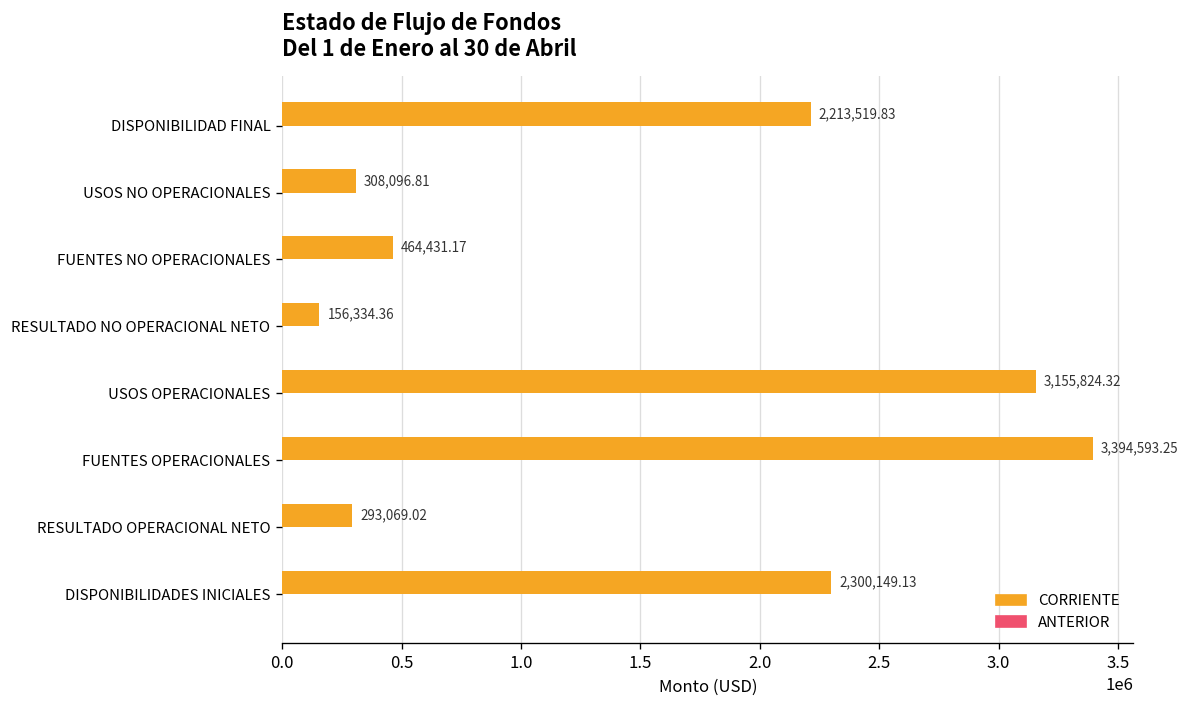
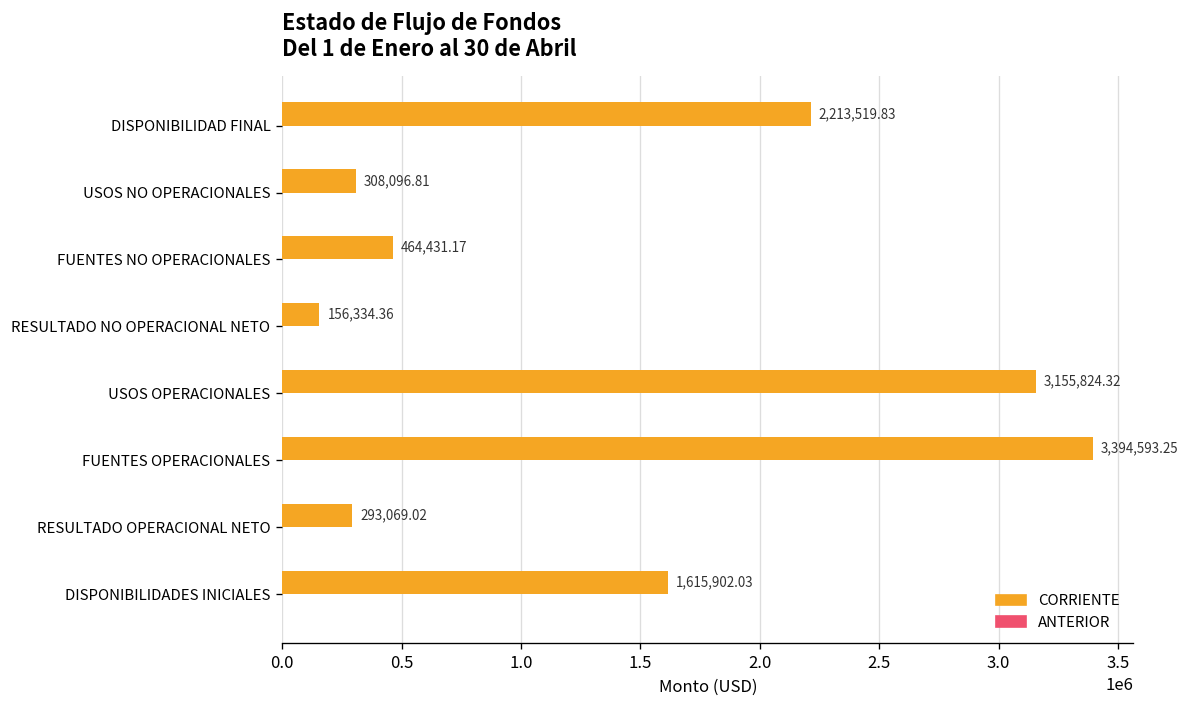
CORRIENTE, DISPONIBILIDADES INICIALES: 2,300,149.13 -> 1,615,902.03
